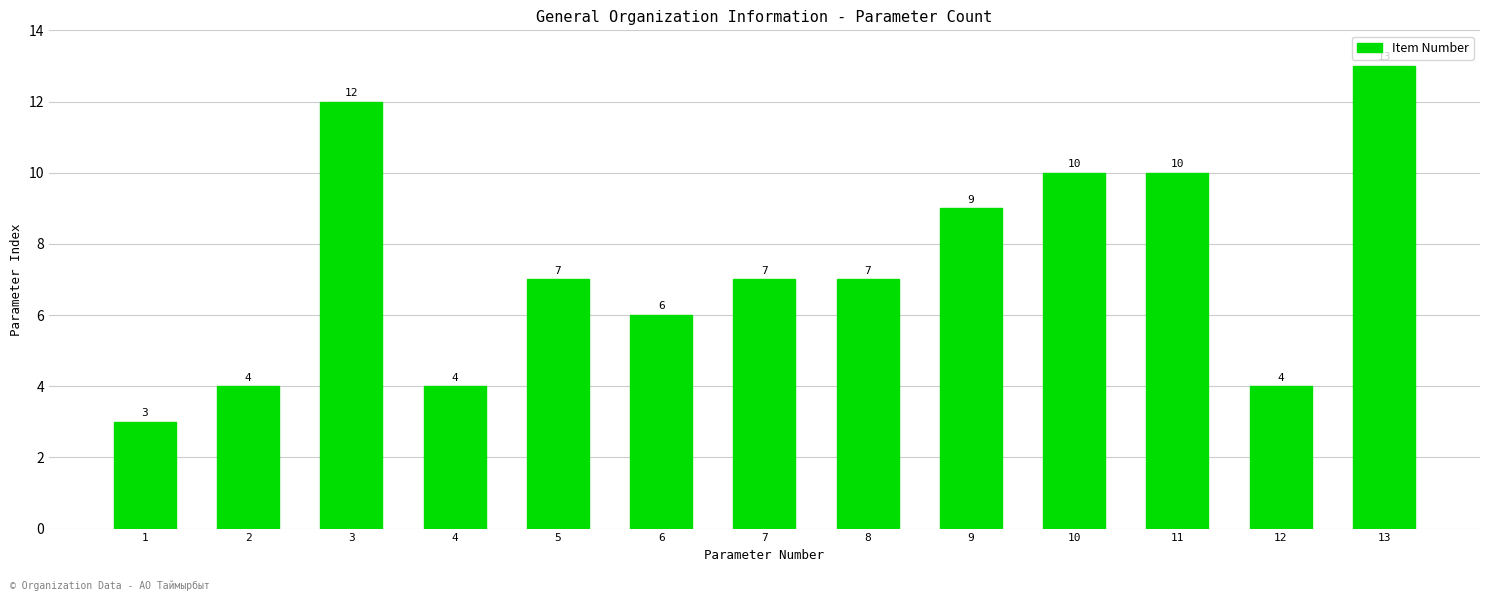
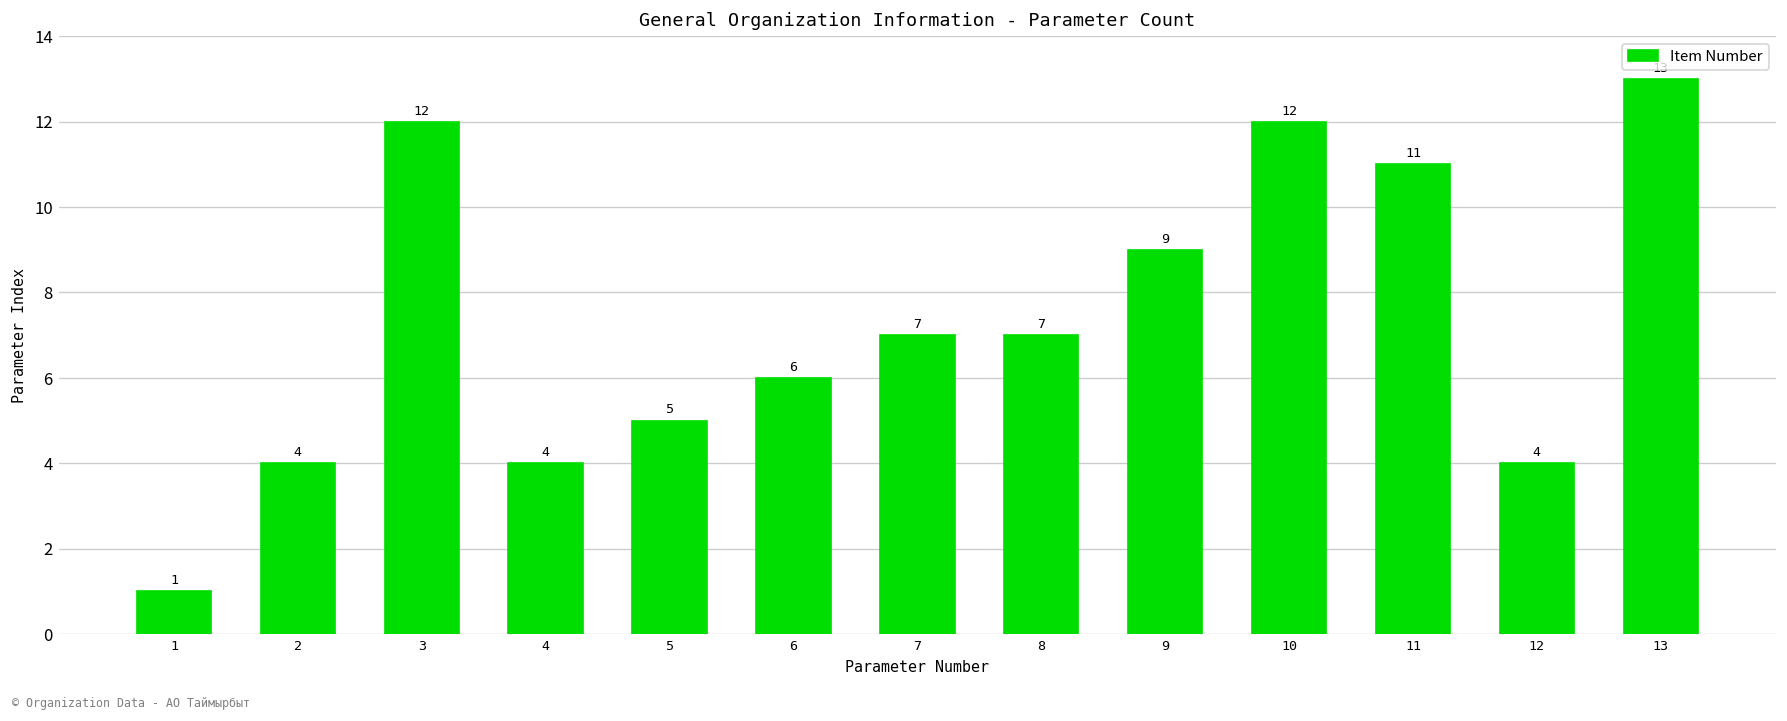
1: 3 -> 1
5: 7 -> 5
10: 10 -> 12
11: 10 -> 11
